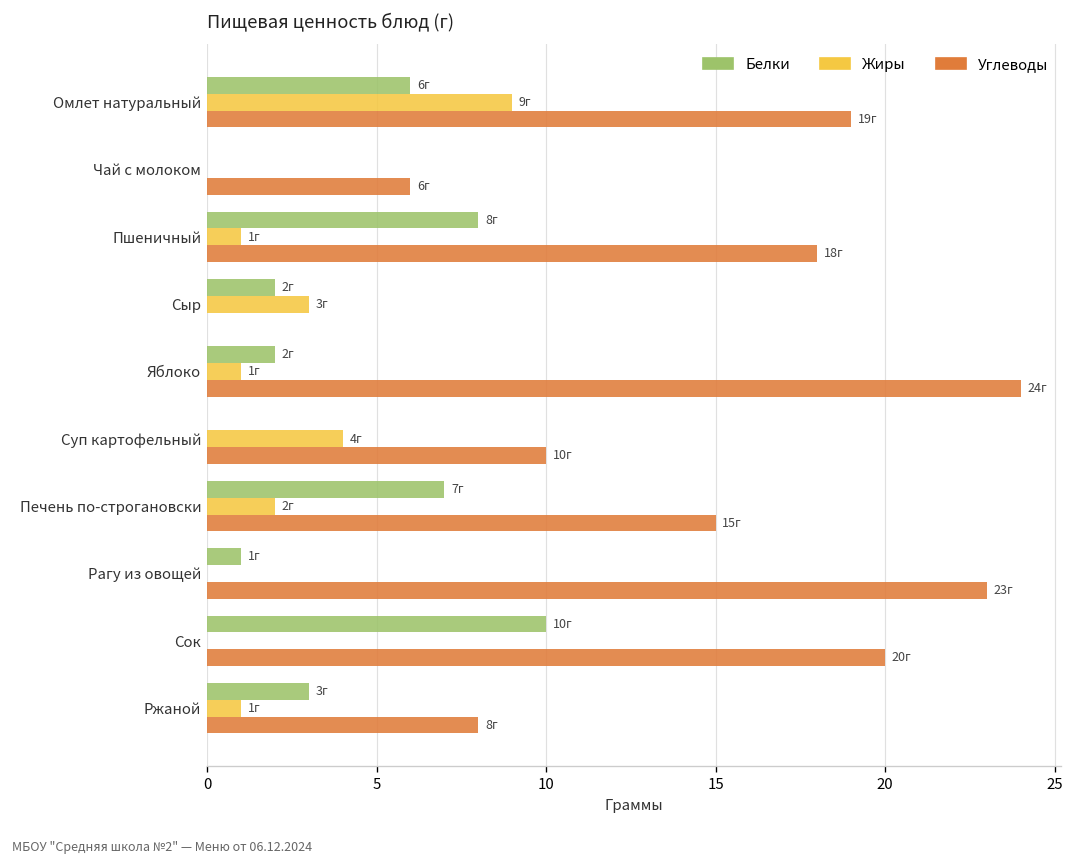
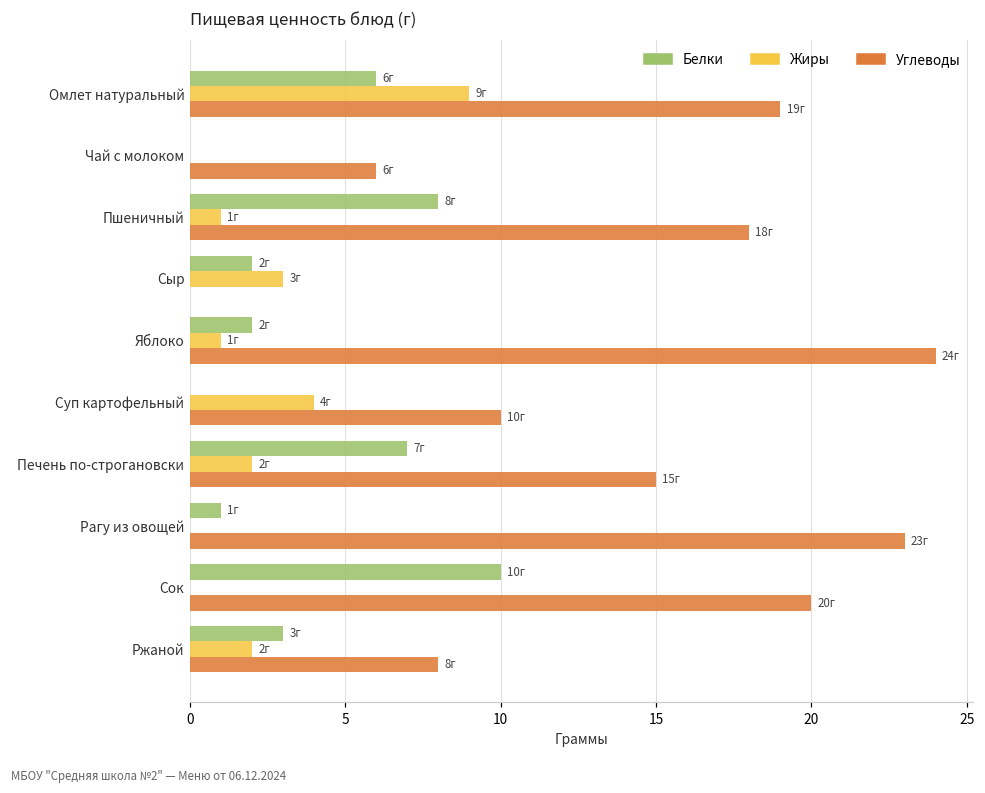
Жиры, Ржаной: 1г -> 2г
